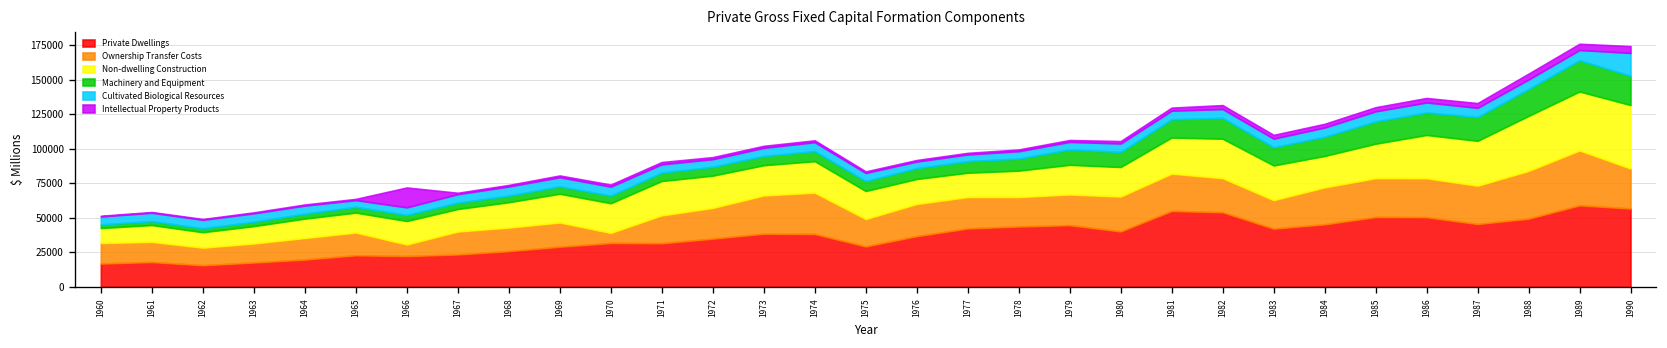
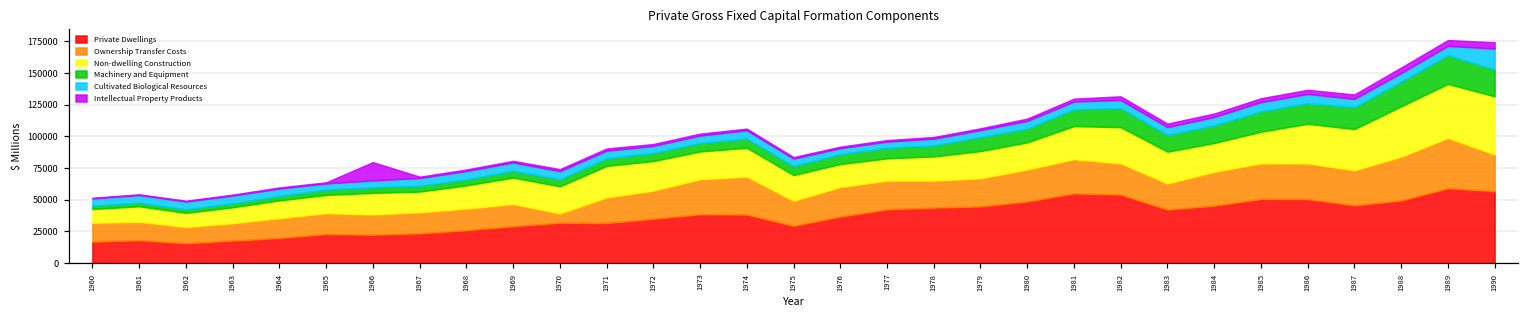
Ownership Transfer Costs, 1966: 8000 -> 16000
Private Dwellings, 1980: 40000 -> 49000
